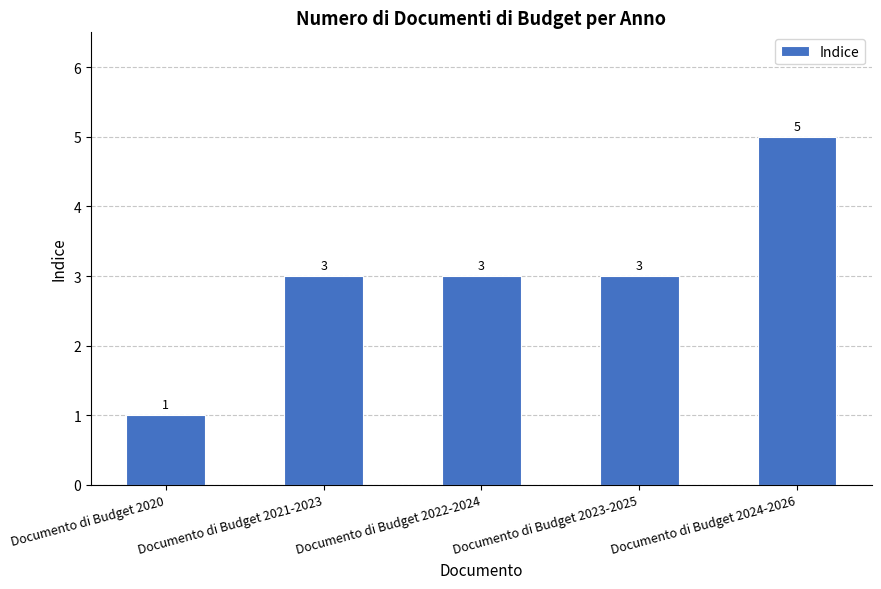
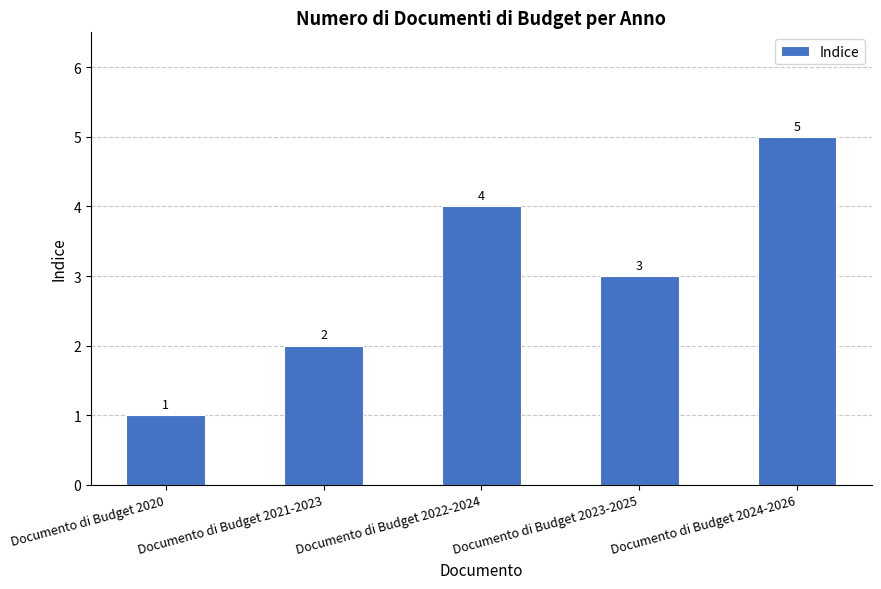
Documento di Budget 2021-2023: 3 -> 2
Documento di Budget 2022-2024: 3 -> 4
